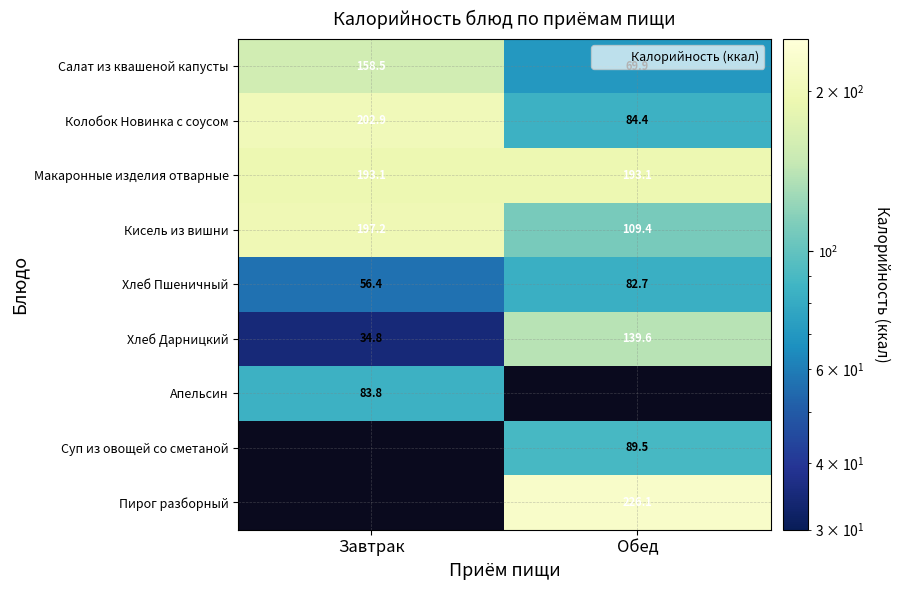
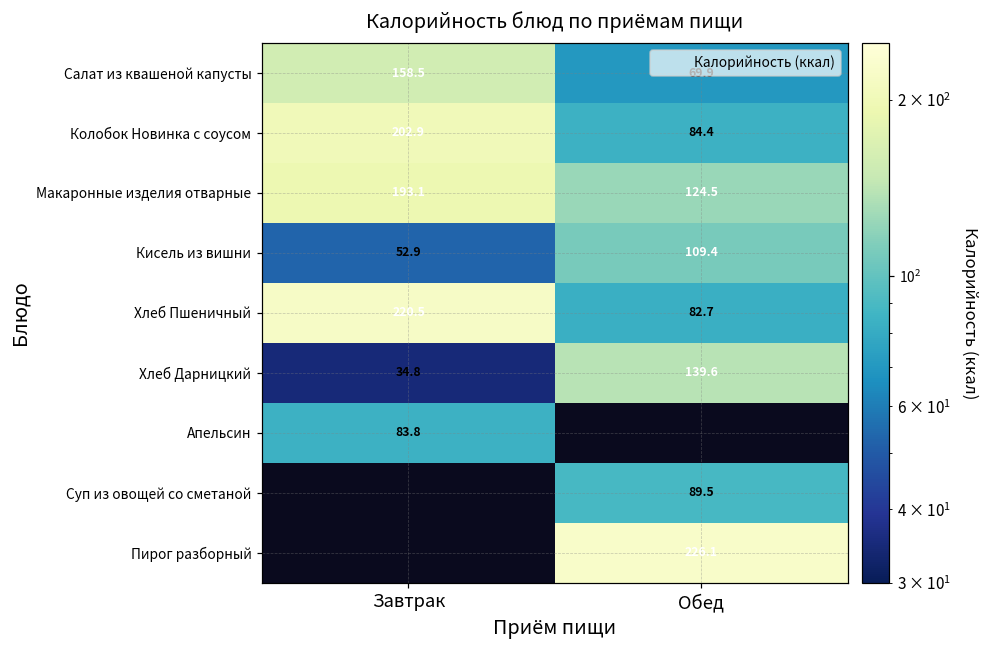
Макаронные изделия отварные, Обед: 193.1 -> 124.5
Кисель из вишни, Завтрак: 197.2 -> 52.9
Хлеб Пшеничный, Завтрак: 56.4 -> 220.5
